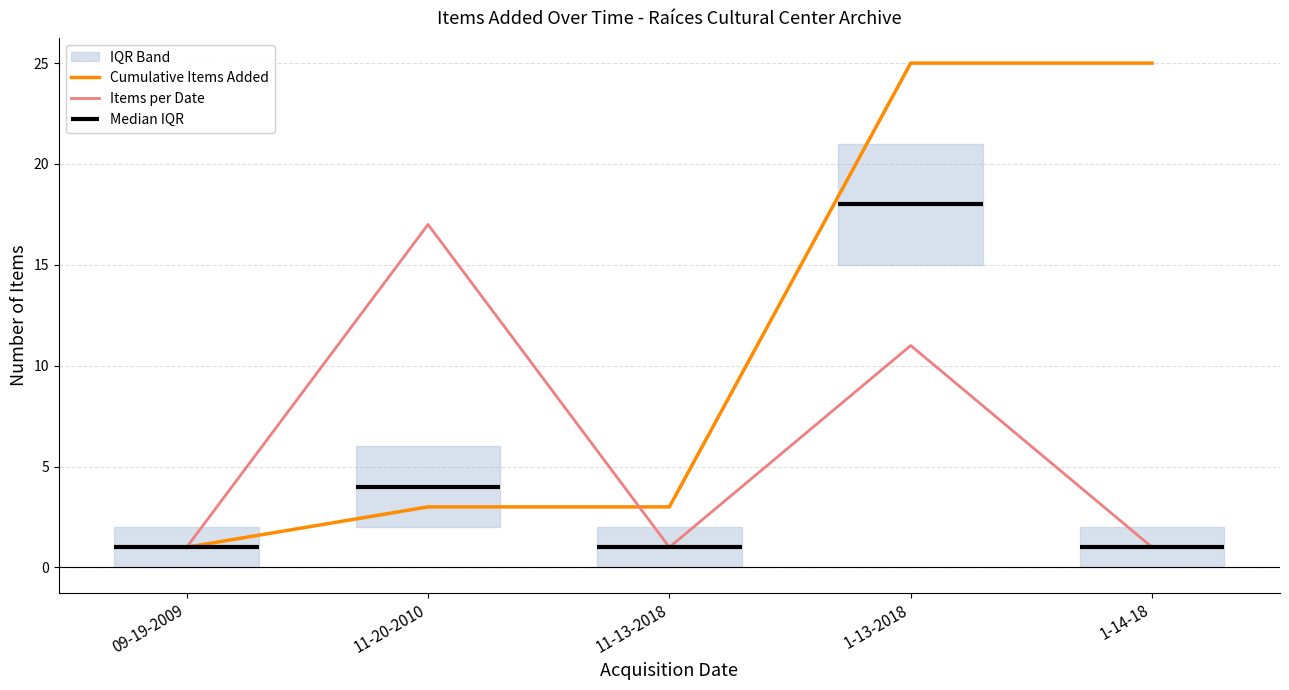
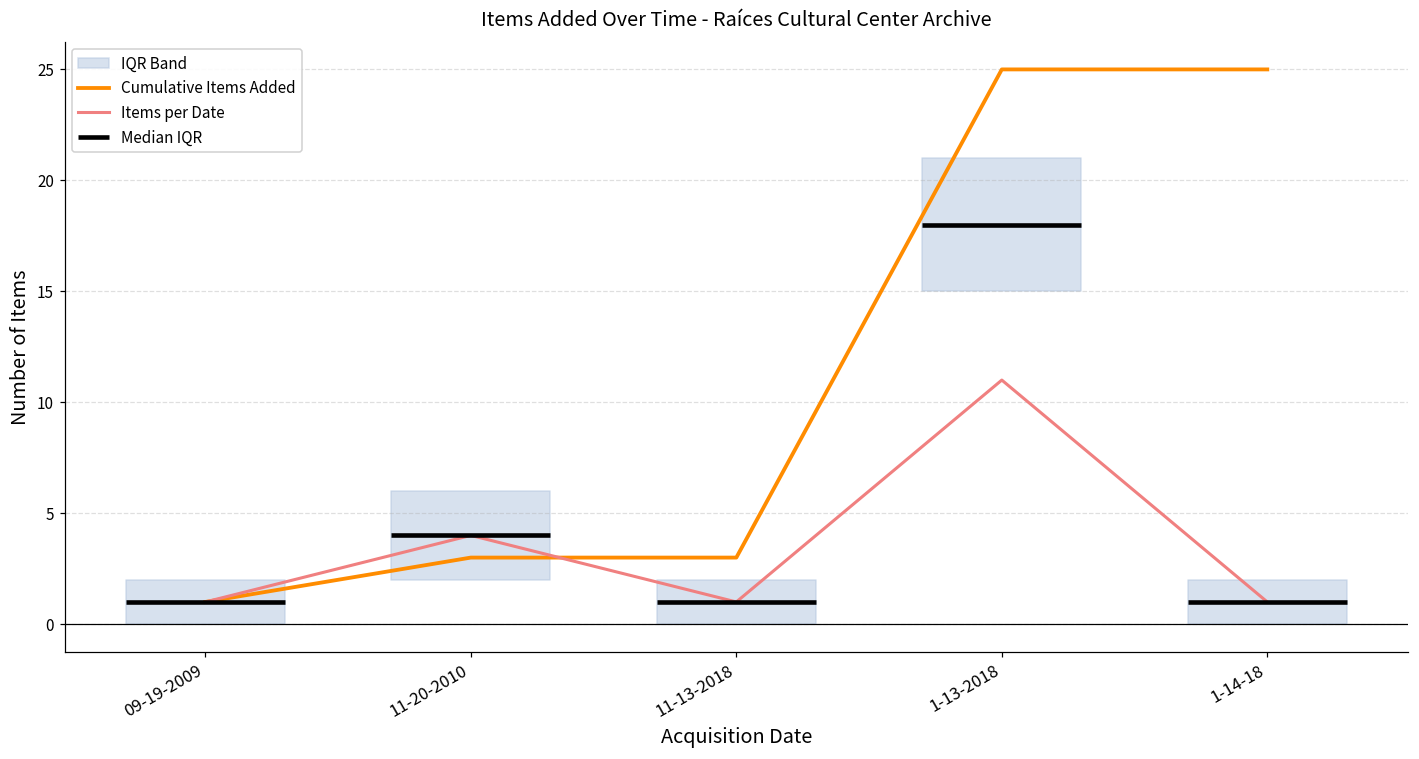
Items per Date, 11-20-2010: 17 -> 4
